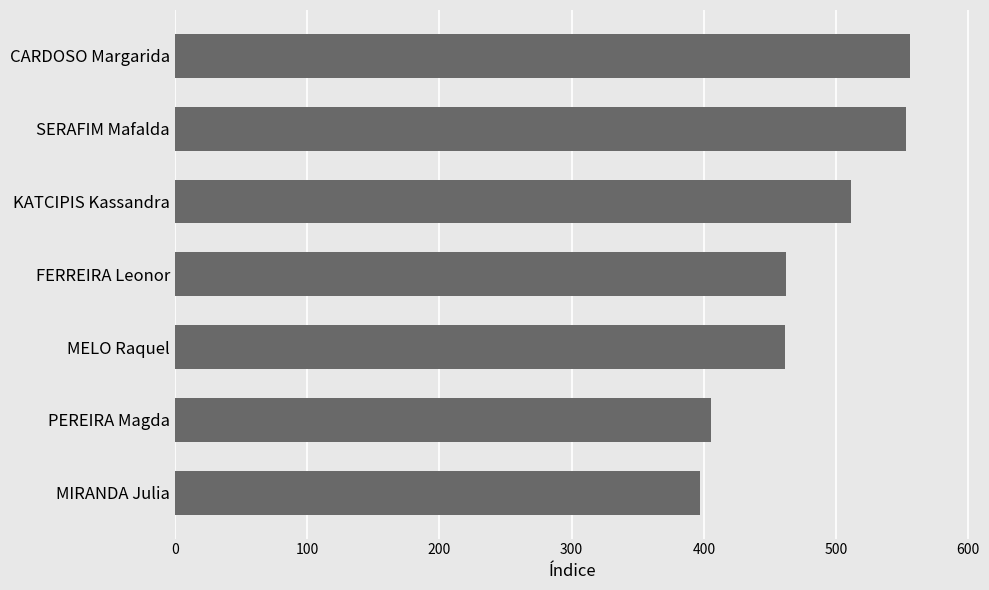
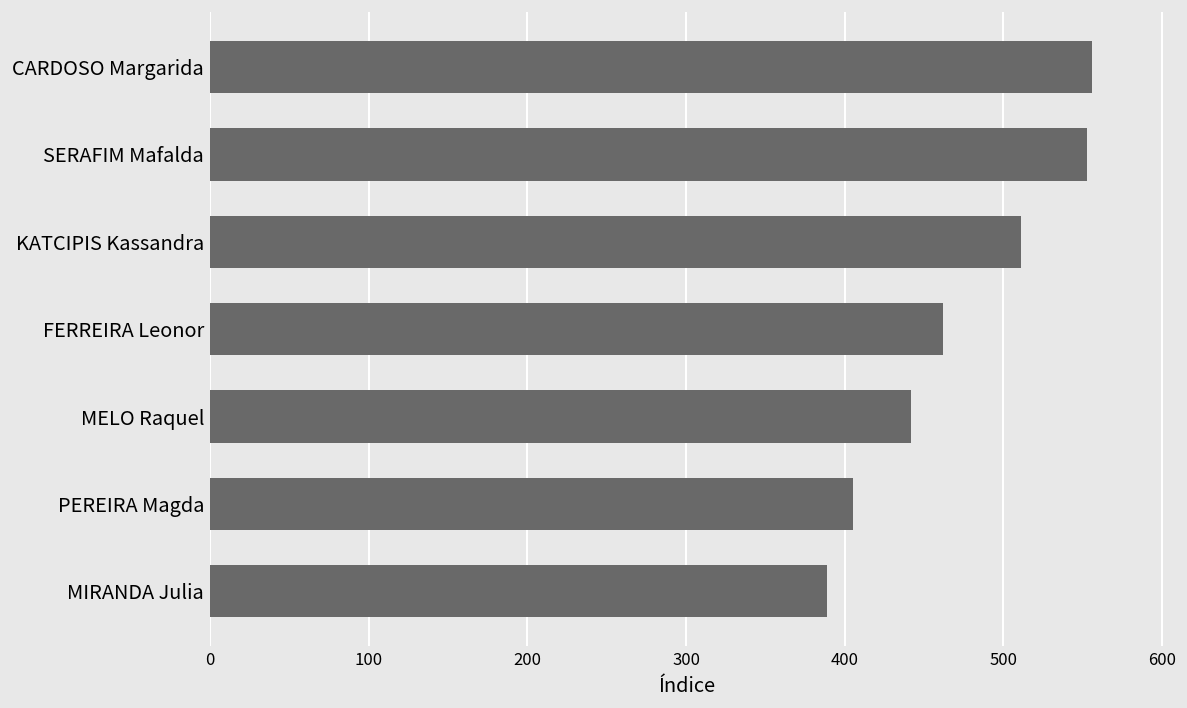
MELO Raquel: 461 -> 442
MIRANDA Julia: 397 -> 389
